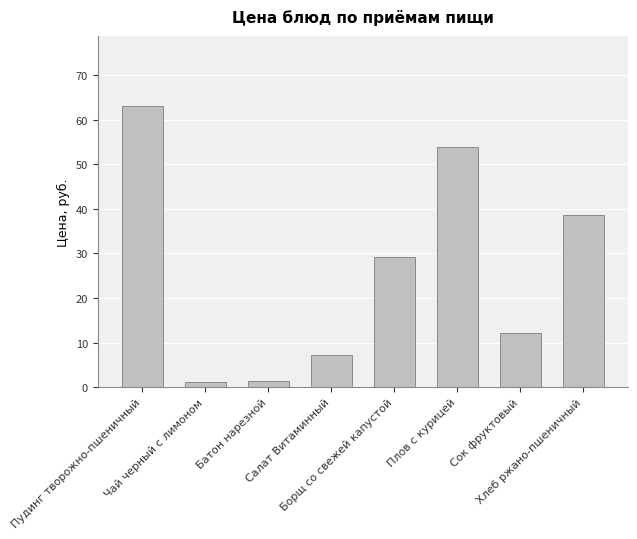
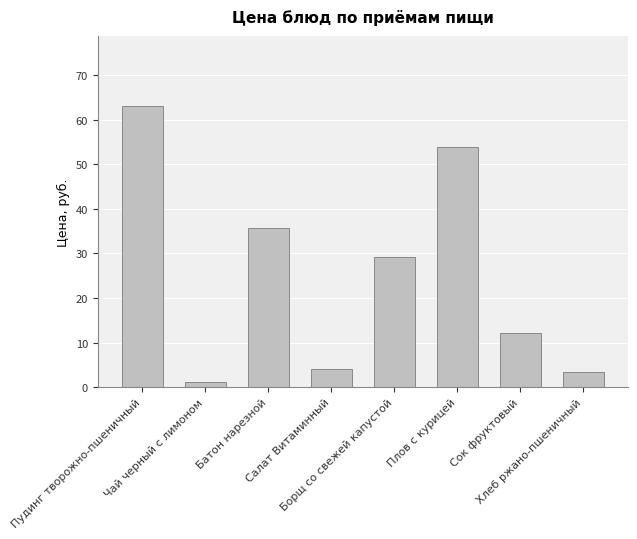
Батон нарезной: 1 -> 36
Салат Витаминный: 7 -> 4
Хлеб ржано-пшеничный: 39 -> 3
